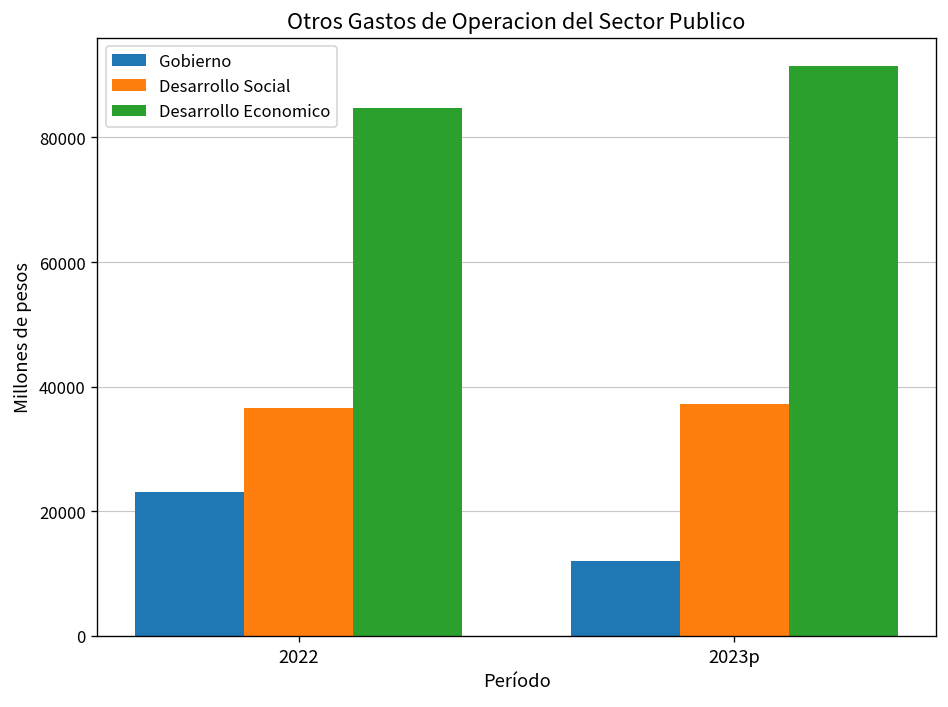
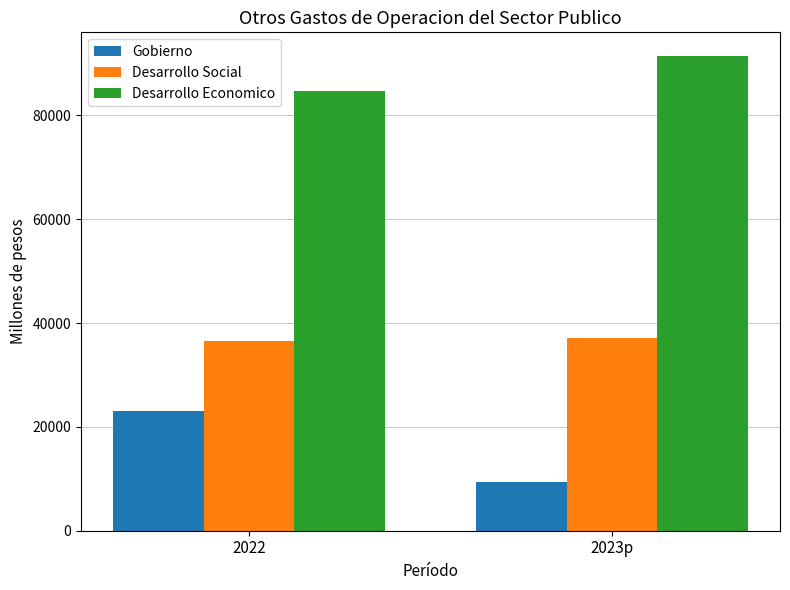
Gobierno, 2023p: 12000 -> 9000
